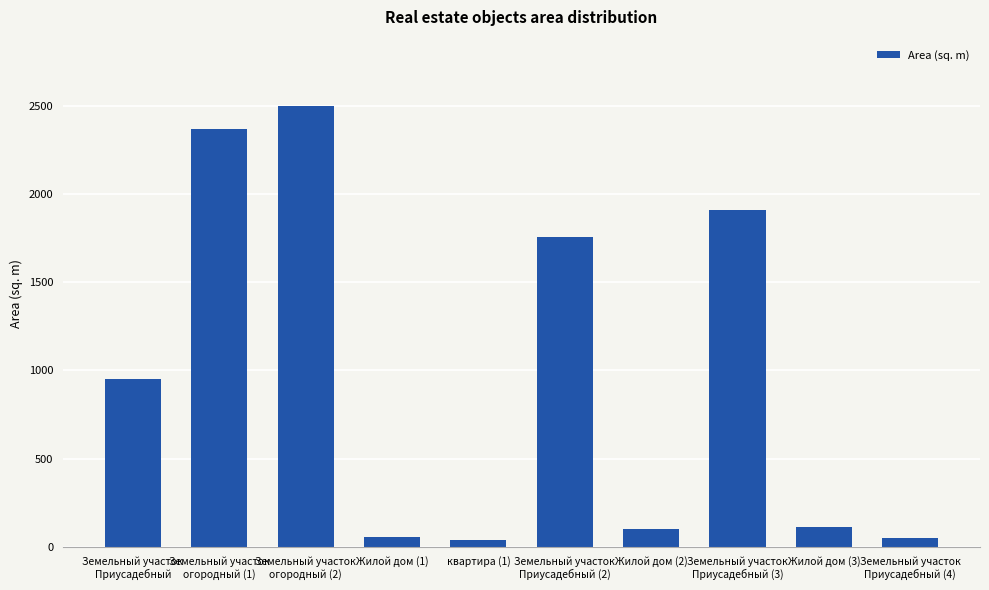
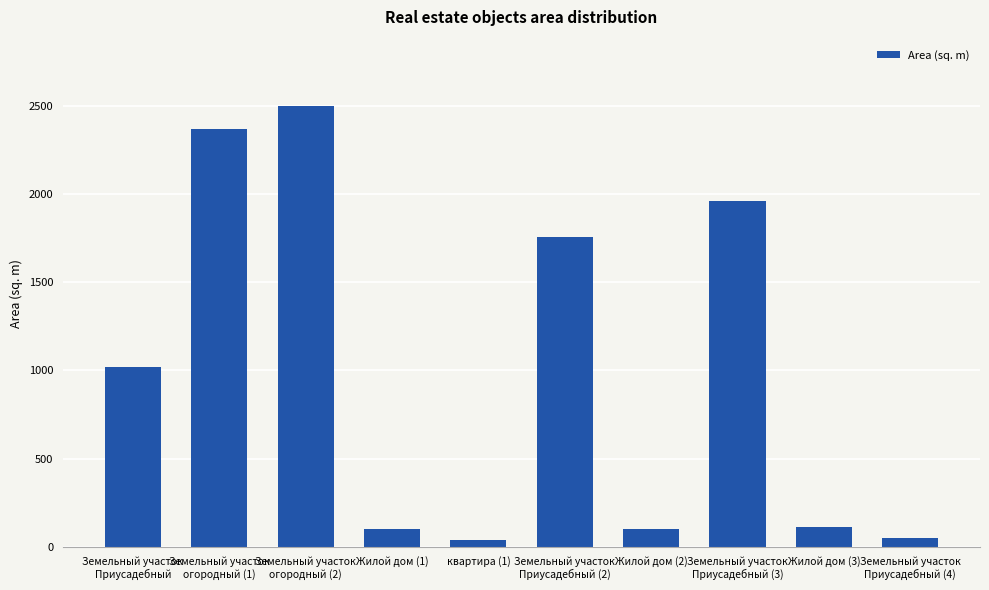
Земельный участок Приусадебный: 950 -> 1020
Жилой дом (1): 50 -> 100
Земельный участок Приусадебный (3): 1910 -> 1960
